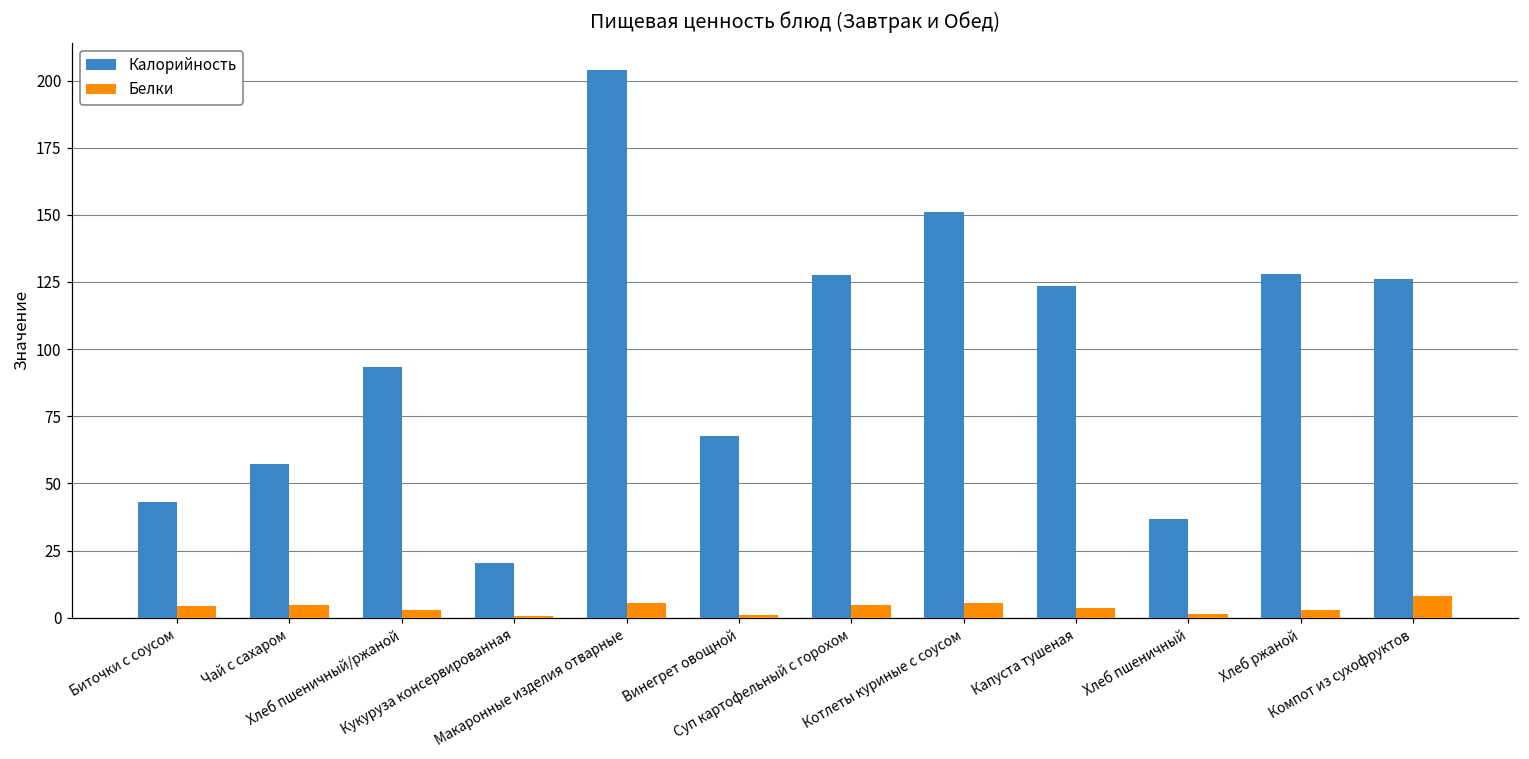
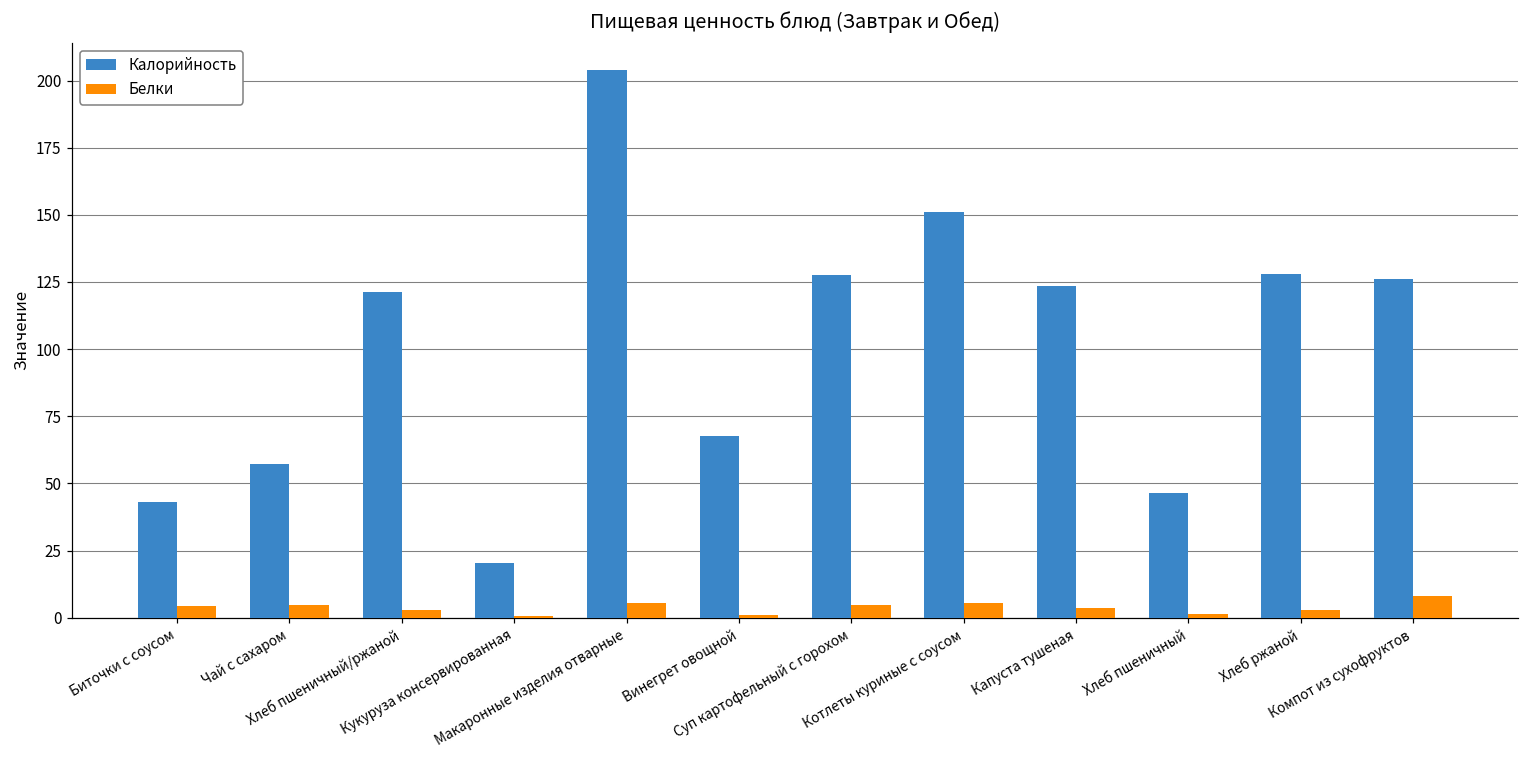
Калорийность, Хлеб пшеничный/ржаной: 93 -> 121
Калорийность, Хлеб пшеничный: 37 -> 47
